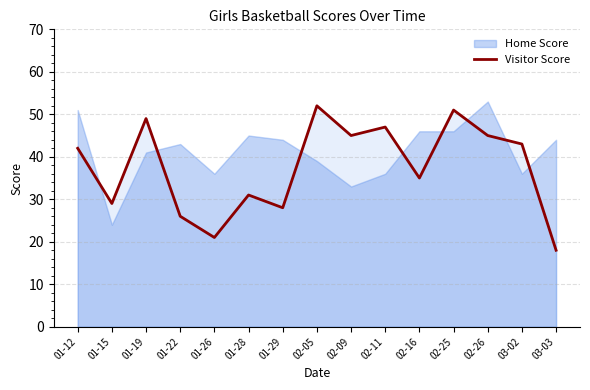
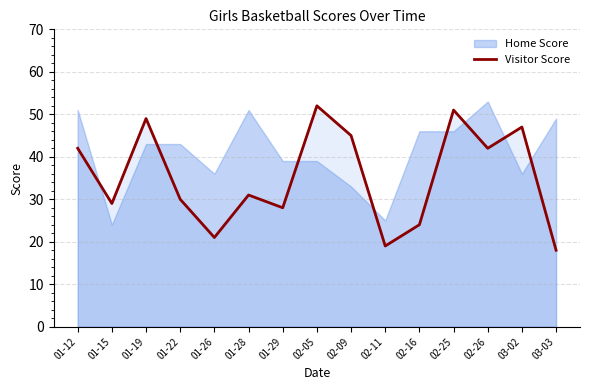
Home Score, 01-19: 41 -> 43
Visitor Score, 01-22: 26 -> 30
Home Score, 01-28: 45 -> 51
Home Score, 01-29: 44 -> 39
Visitor Score, 02-11: 47 -> 19
Home Score, 02-11: 36 -> 25
Visitor Score, 02-16: 35 -> 24
Visitor Score, 02-26: 45 -> 42
Visitor Score, 03-02: 43 -> 47
Home Score, 03-03: 44 -> 49
